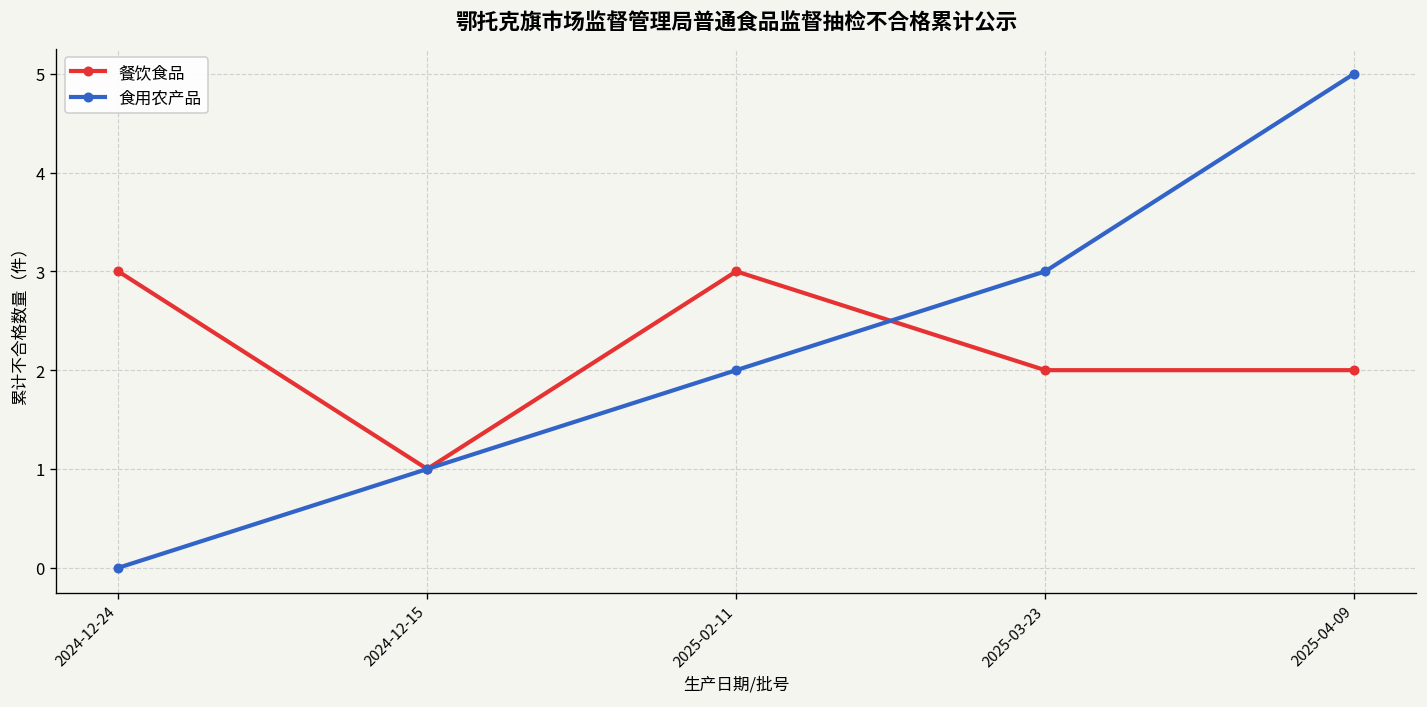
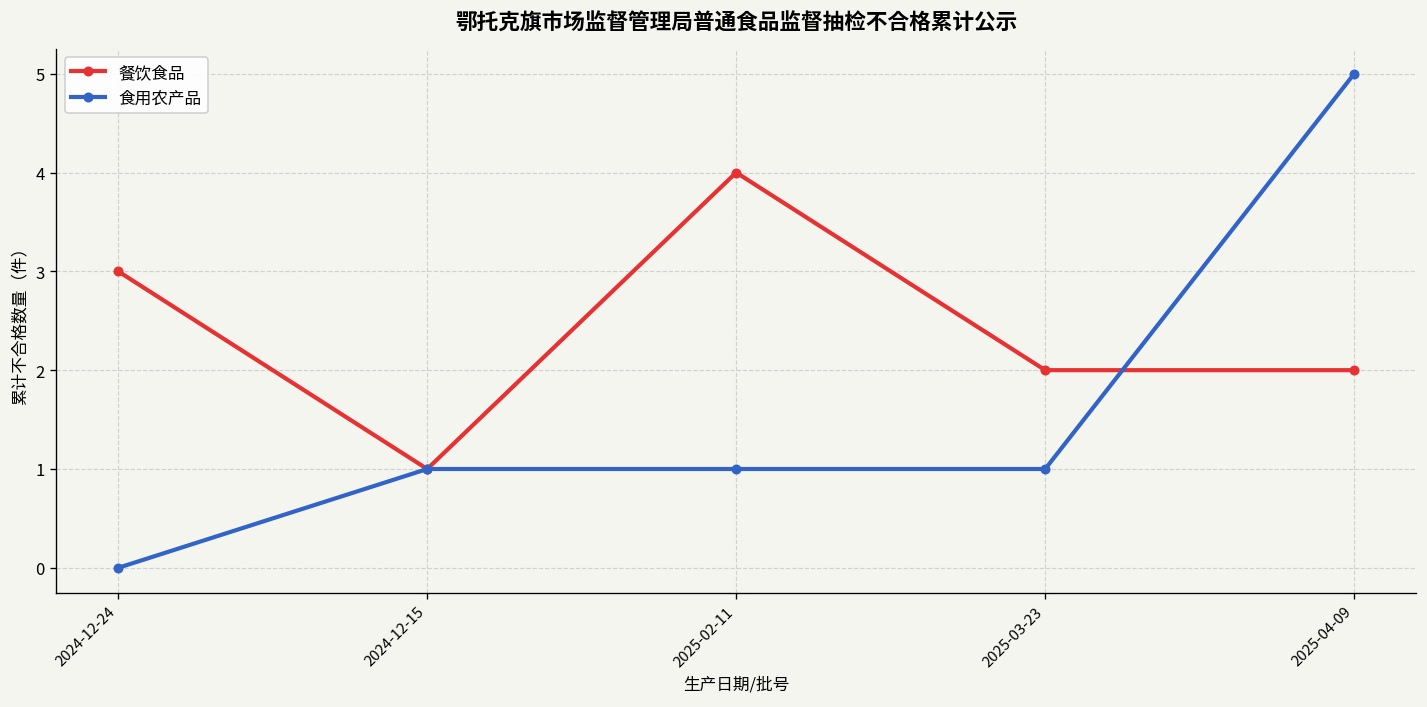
餐饮食品, 2025-02-11: 3 -> 4
食用农产品, 2025-02-11: 2 -> 1
食用农产品, 2025-03-23: 3 -> 1
